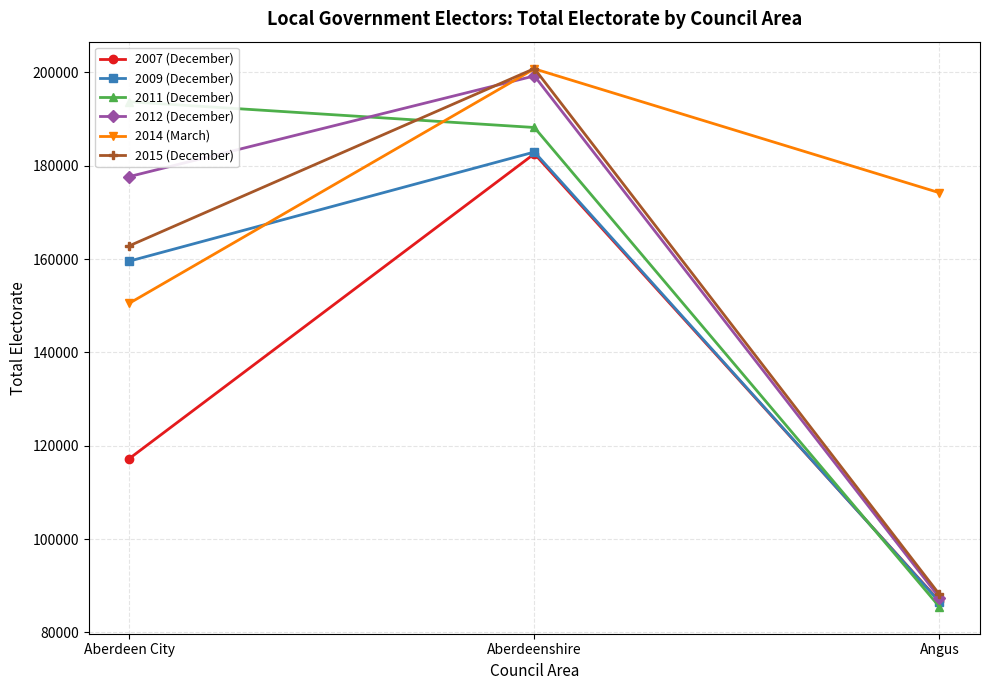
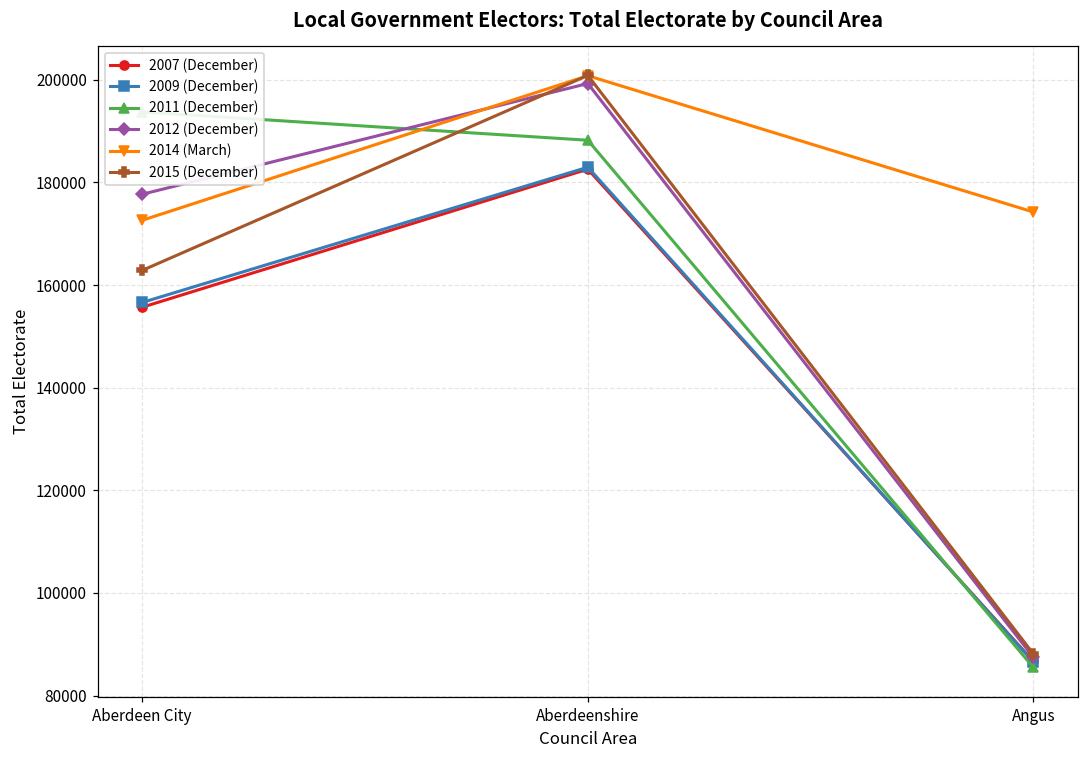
2007 (December), Aberdeen City: 117000 -> 156000
2009 (December), Aberdeen City: 160000 -> 157000
2014 (March), Aberdeen City: 151000 -> 173000
